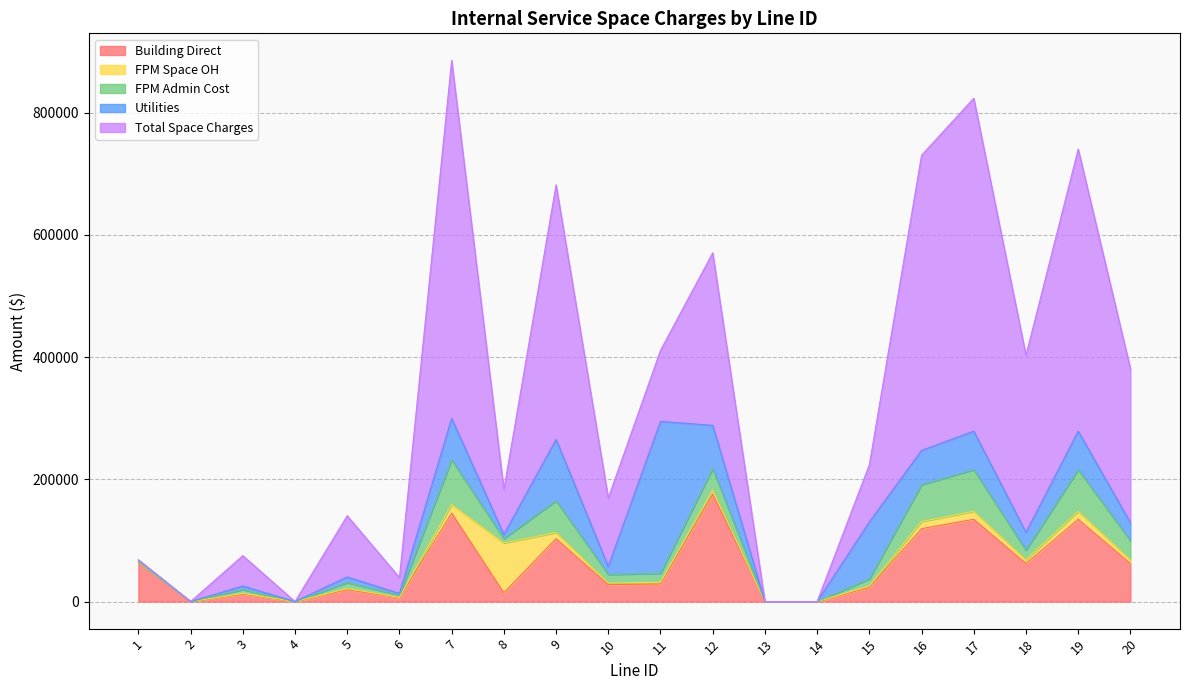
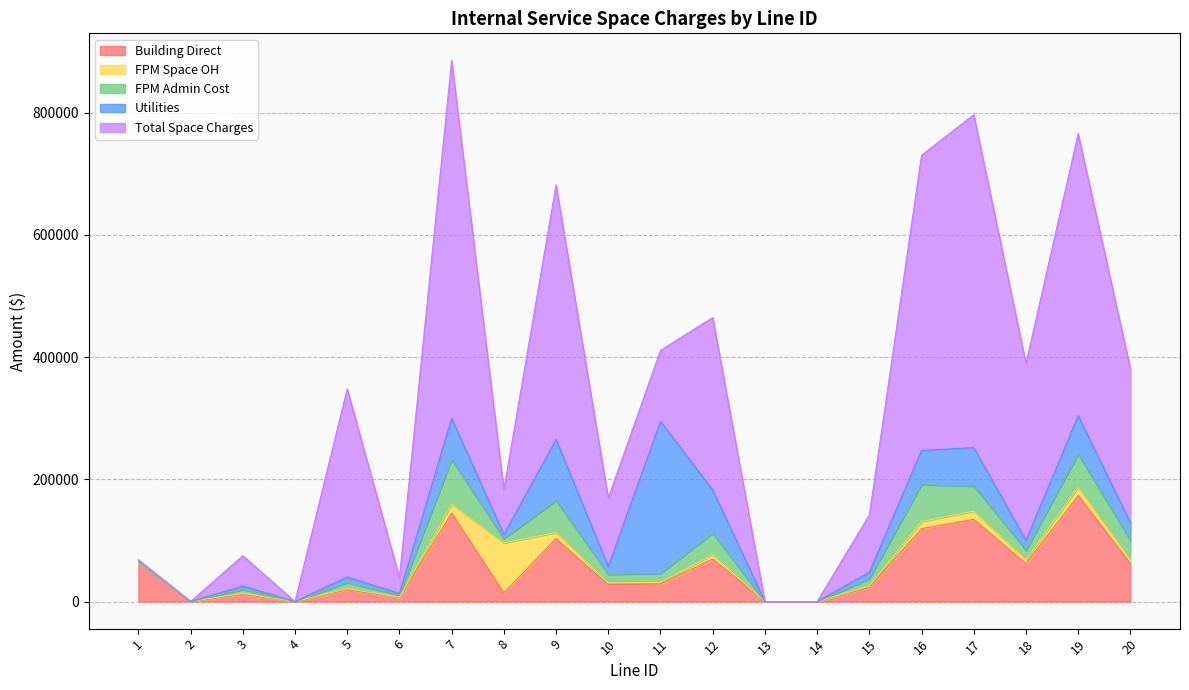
Total Space Charges, 5: 100000 -> 310000
Building Direct, 12: 180000 -> 70000
Utilities, 15: 90000 -> 10000
FPM Admin Cost, 17: 70000 -> 40000
Utilities, 18: 30000 -> 20000
Building Direct, 19: 130000 -> 170000
FPM Admin Cost, 19: 70000 -> 50000
